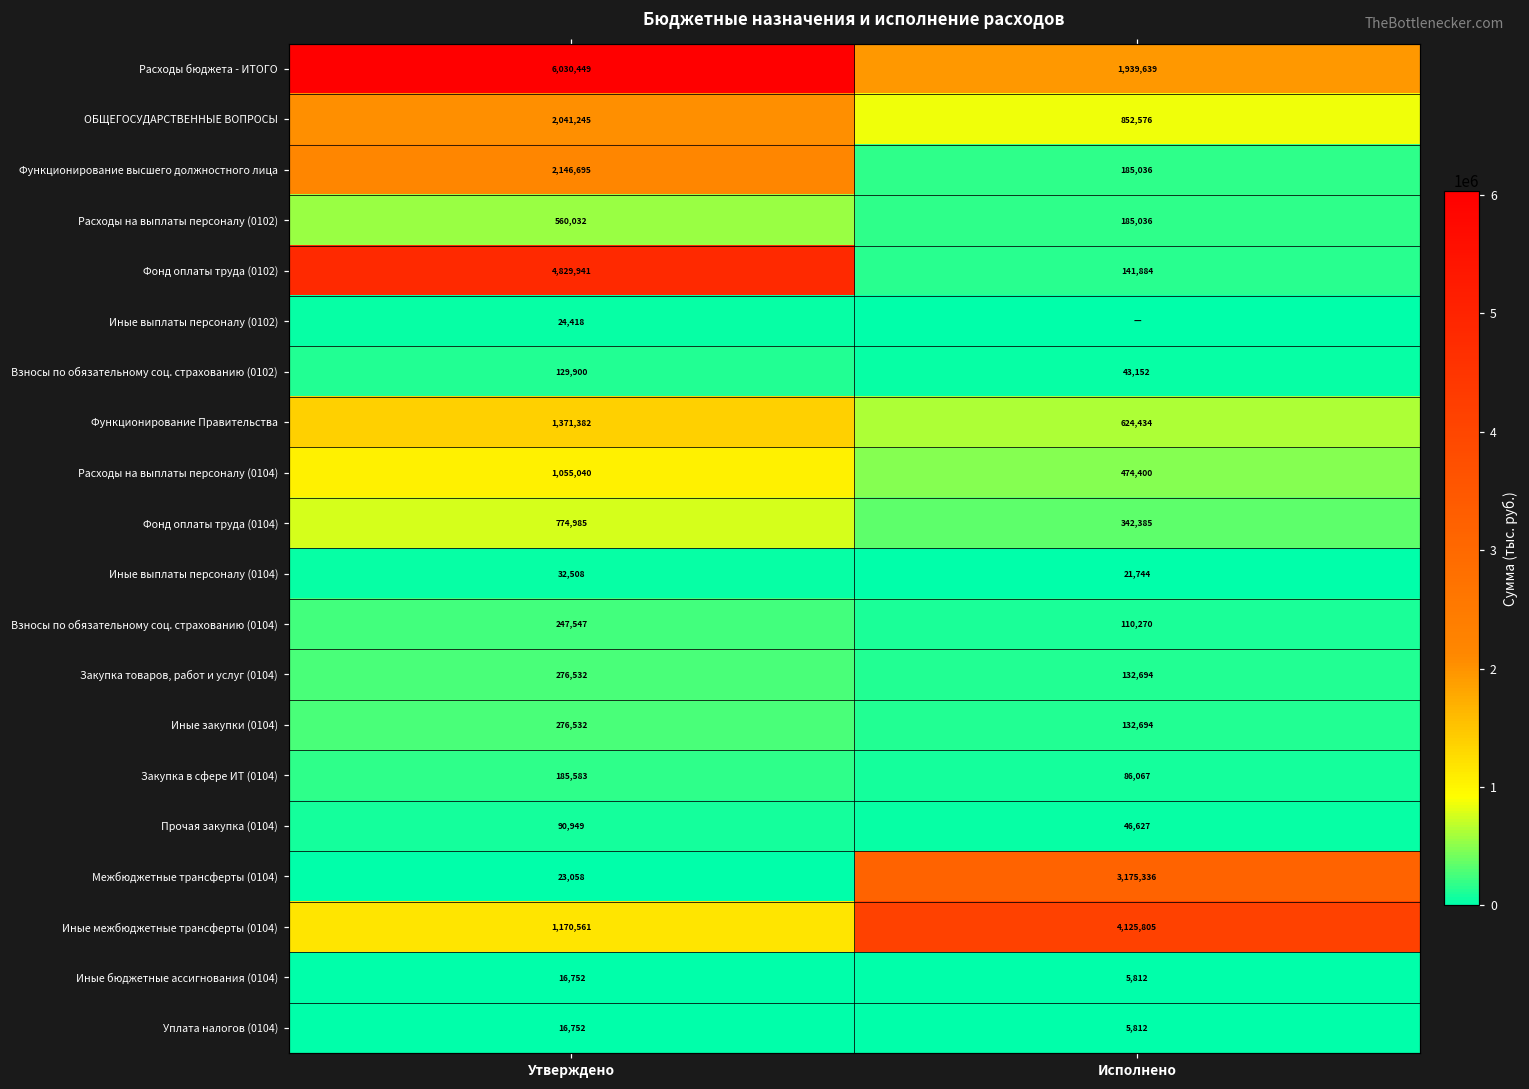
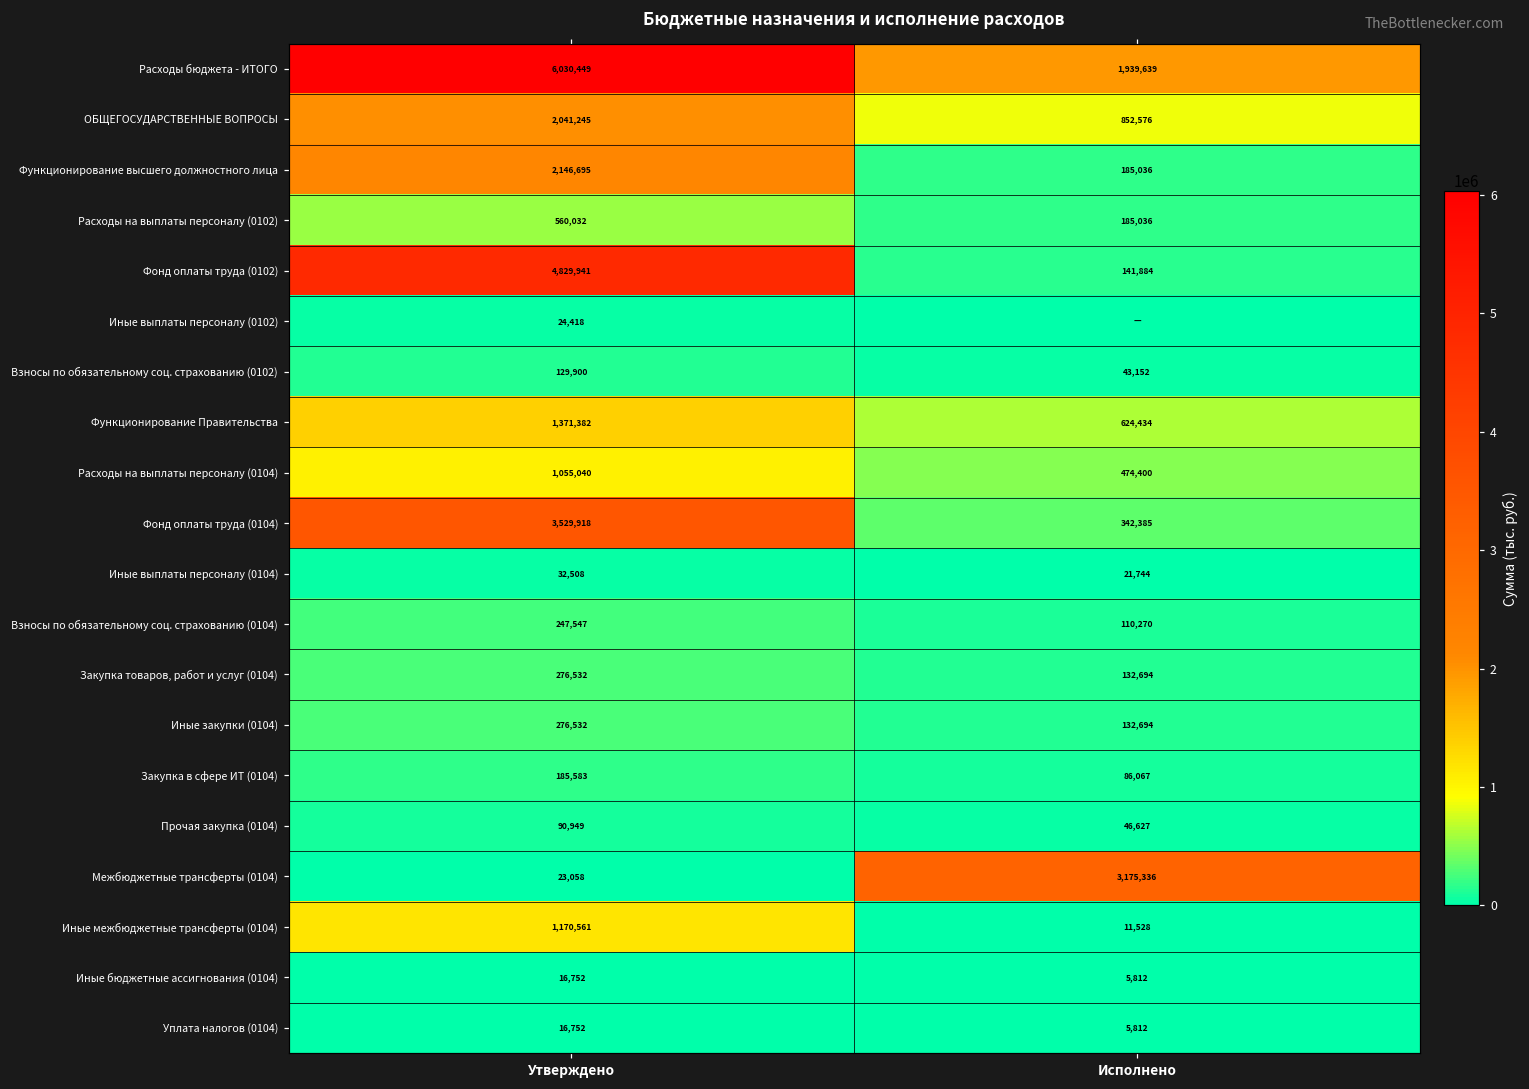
Фонд оплаты труда (0104), Утверждено: 774,985 -> 3,529,918
Иные межбюджетные трансферты (0104), Исполнено: 4,125,805 -> 11,528
